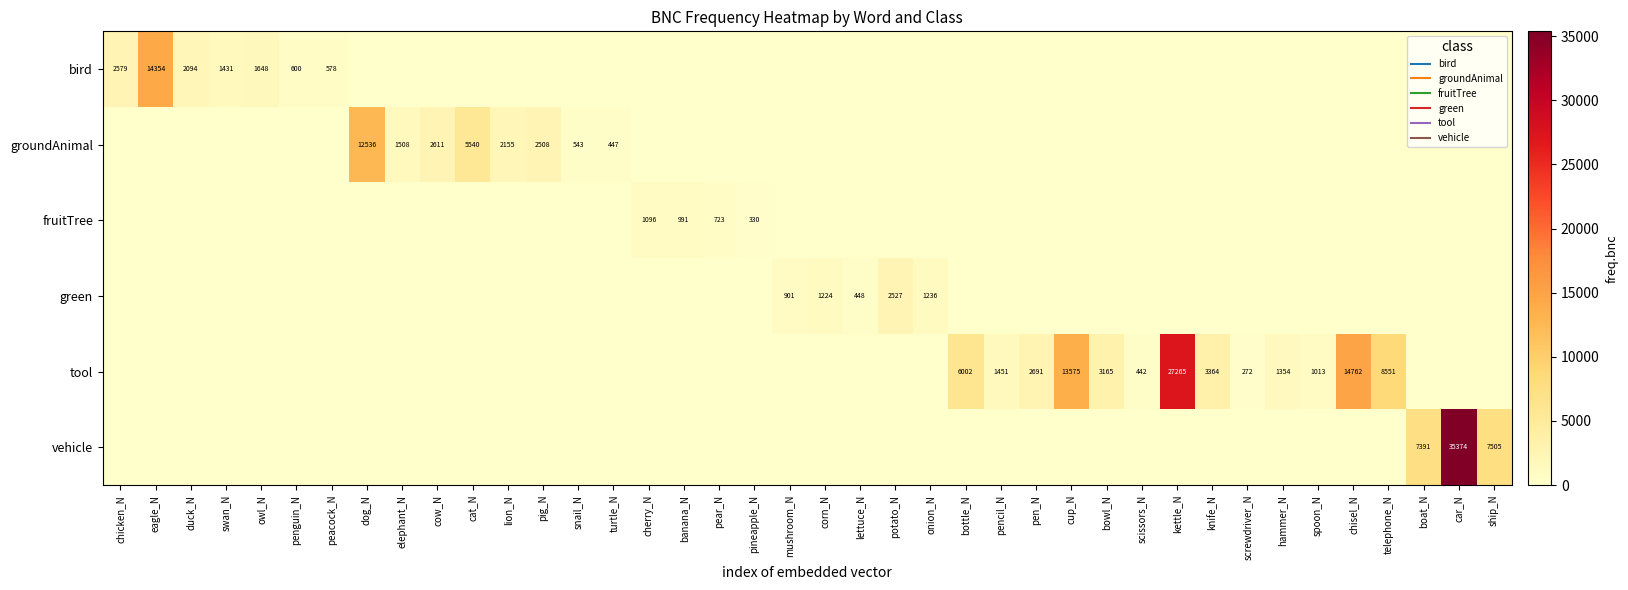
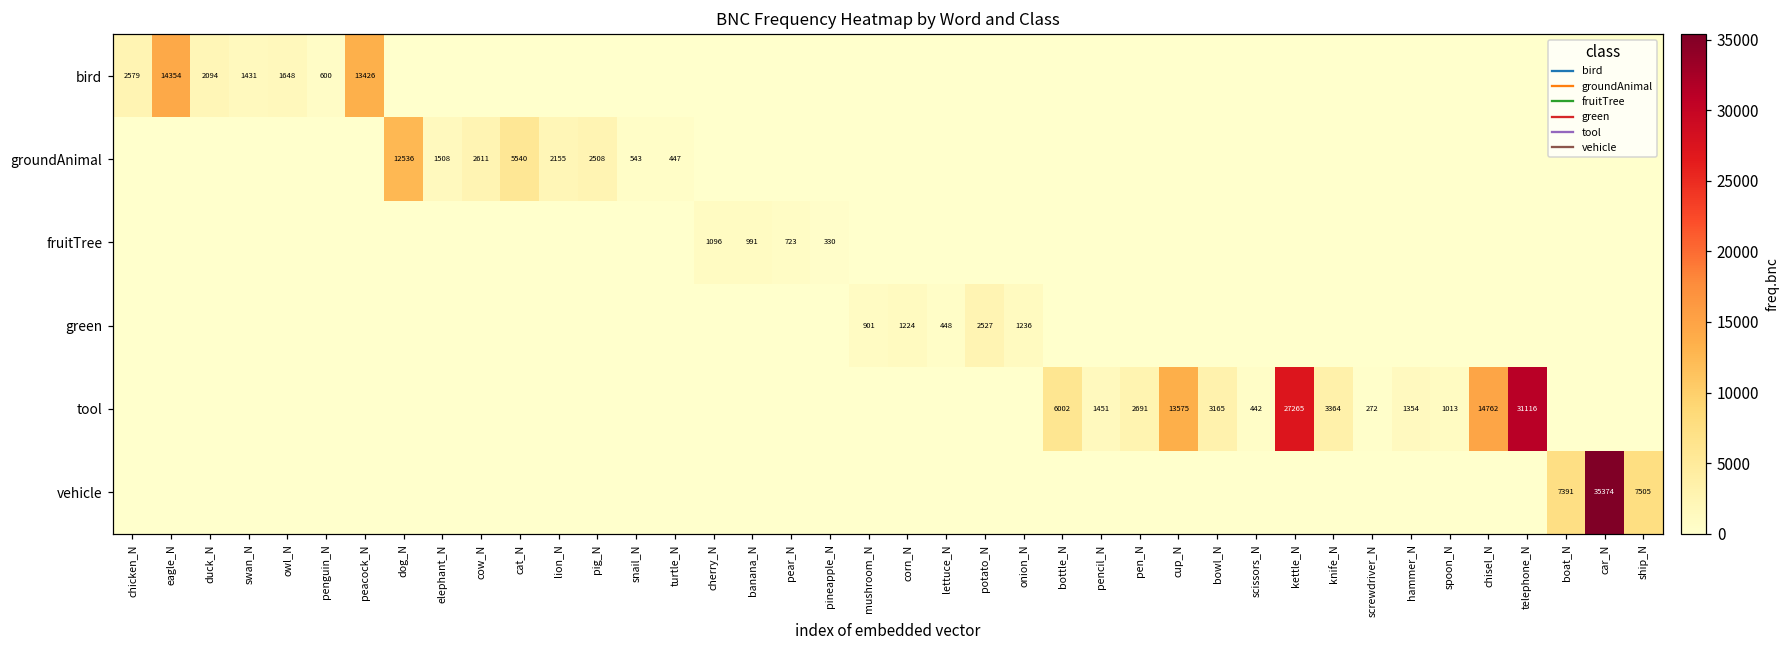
bird, peacock_N: 578 -> 13426
tool, telephone_N: 8551 -> 31116
